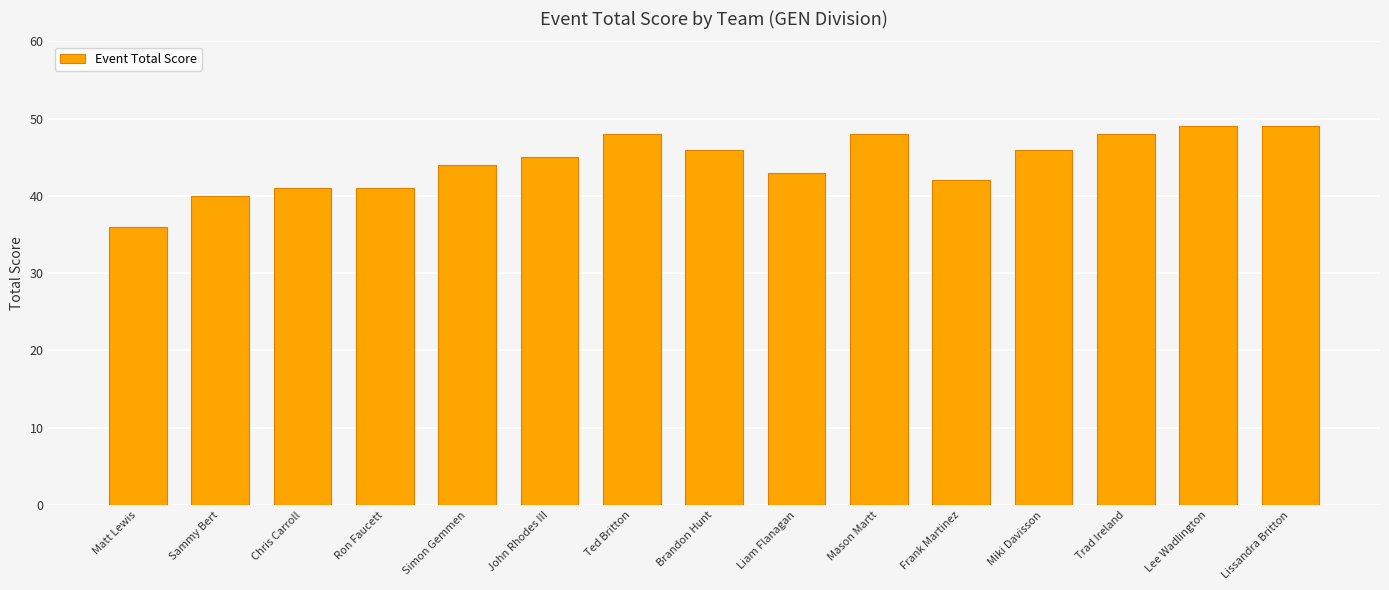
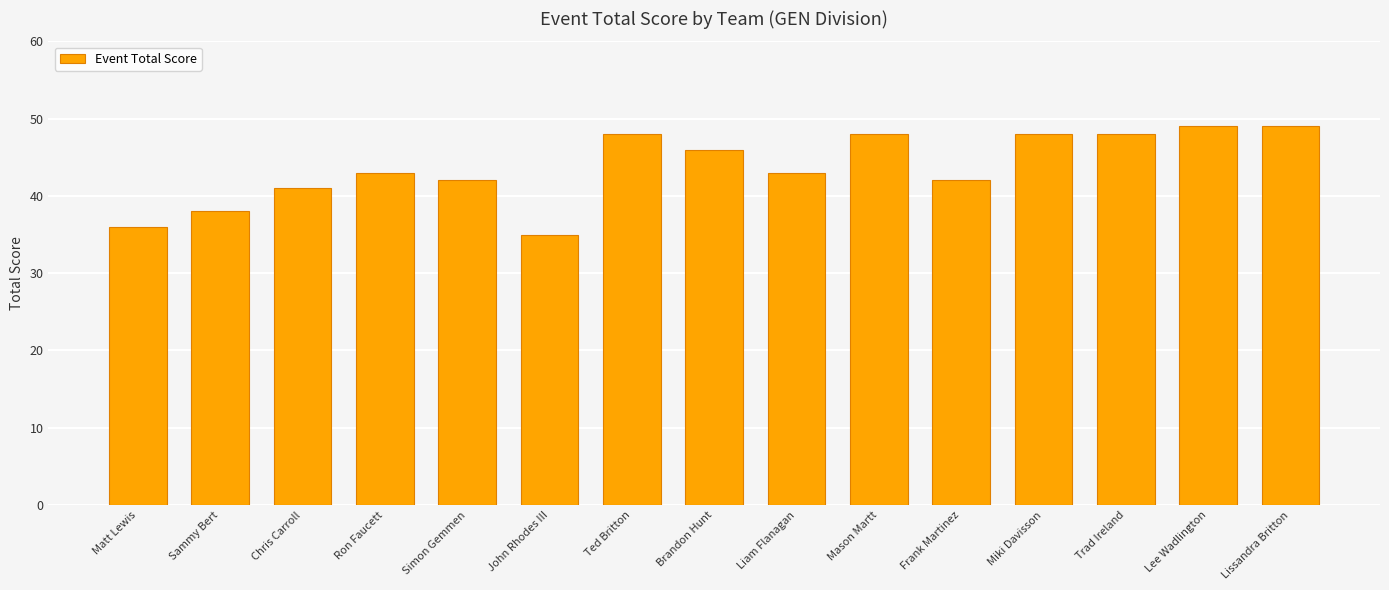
Sammy Bert: 40 -> 38
Ron Faucett: 41 -> 43
Simon Gemmen: 44 -> 42
John Rhodes III: 45 -> 35
Miki Davisson: 46 -> 48
